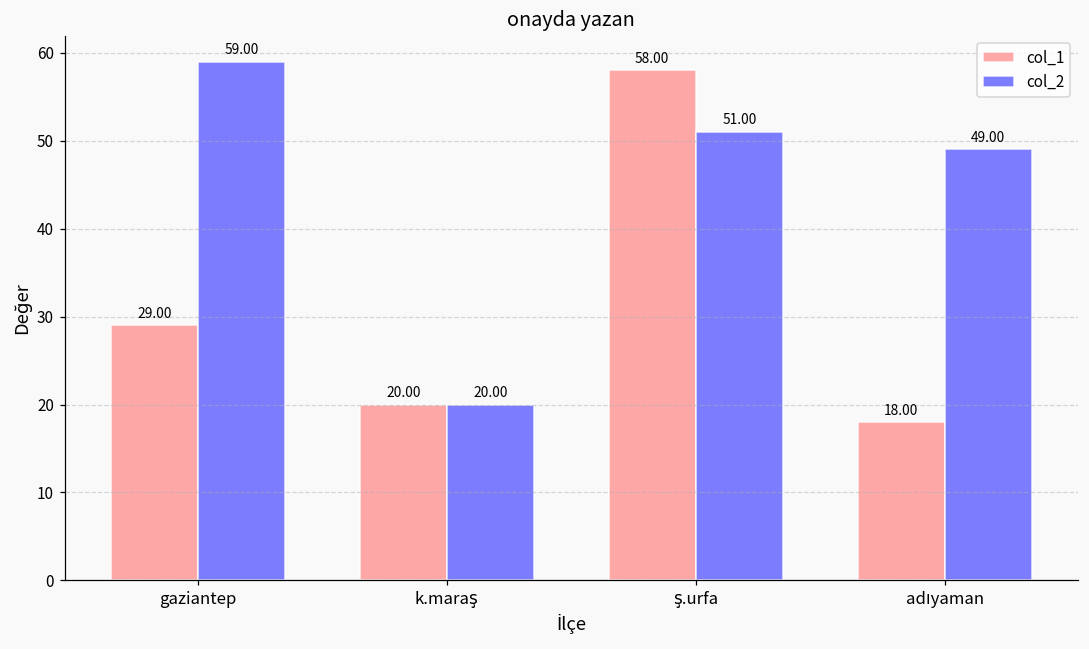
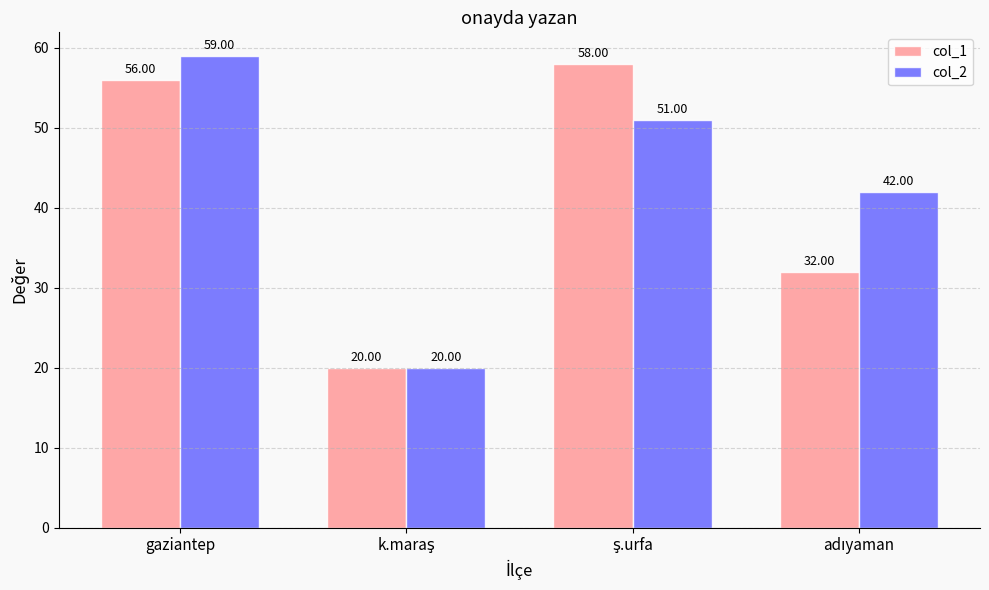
col_1, gaziantep: 29.00 -> 56.00
col_1, adıyaman: 18.00 -> 32.00
col_2, adıyaman: 49.00 -> 42.00
